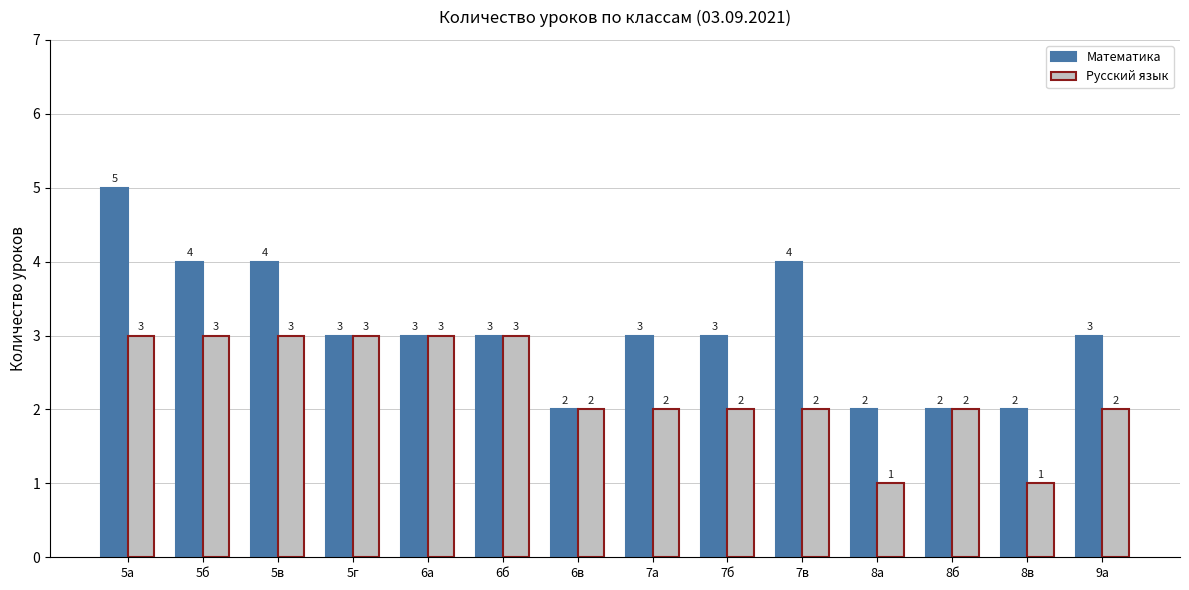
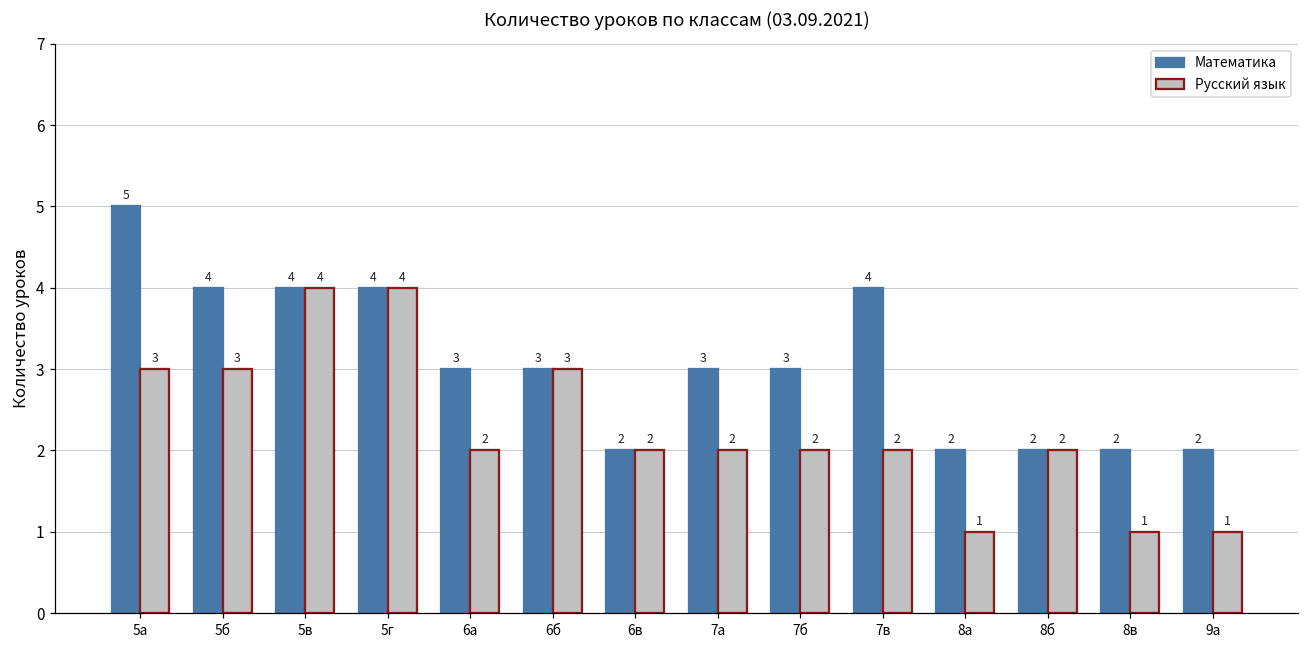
Русский язык, 5в: 3 -> 4
Математика, 5г: 3 -> 4
Русский язык, 5г: 3 -> 4
Русский язык, 6а: 3 -> 2
Математика, 9а: 3 -> 2
Русский язык, 9а: 2 -> 1
